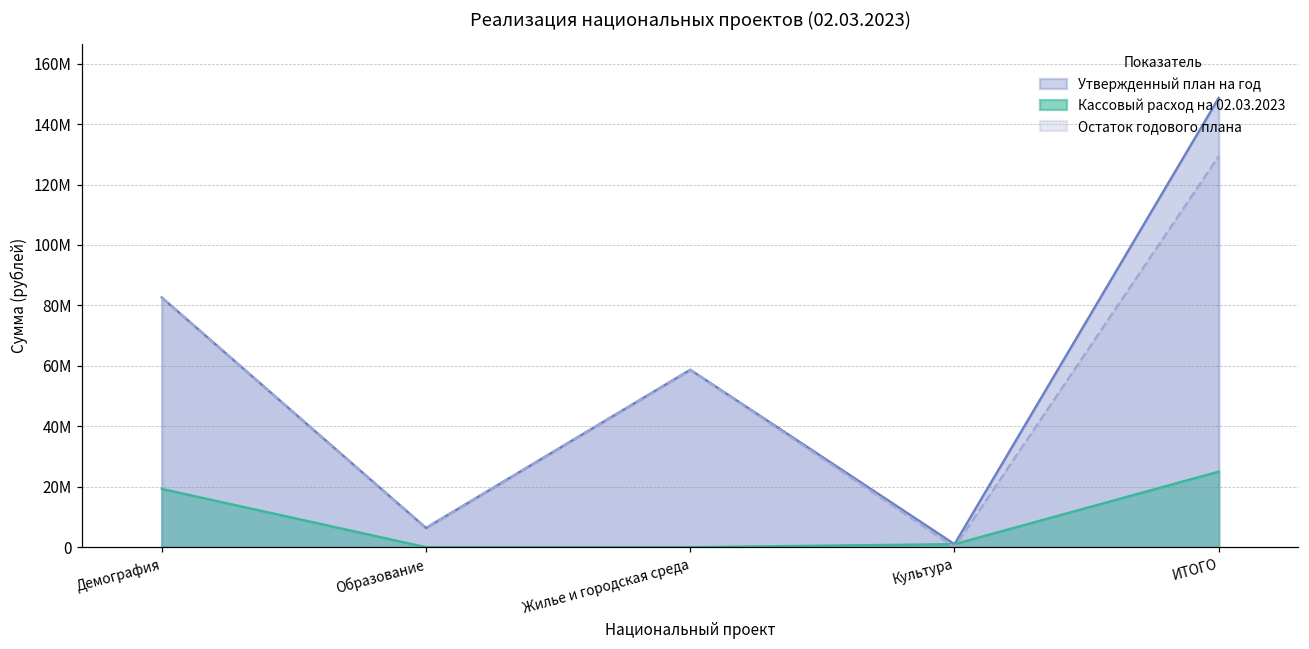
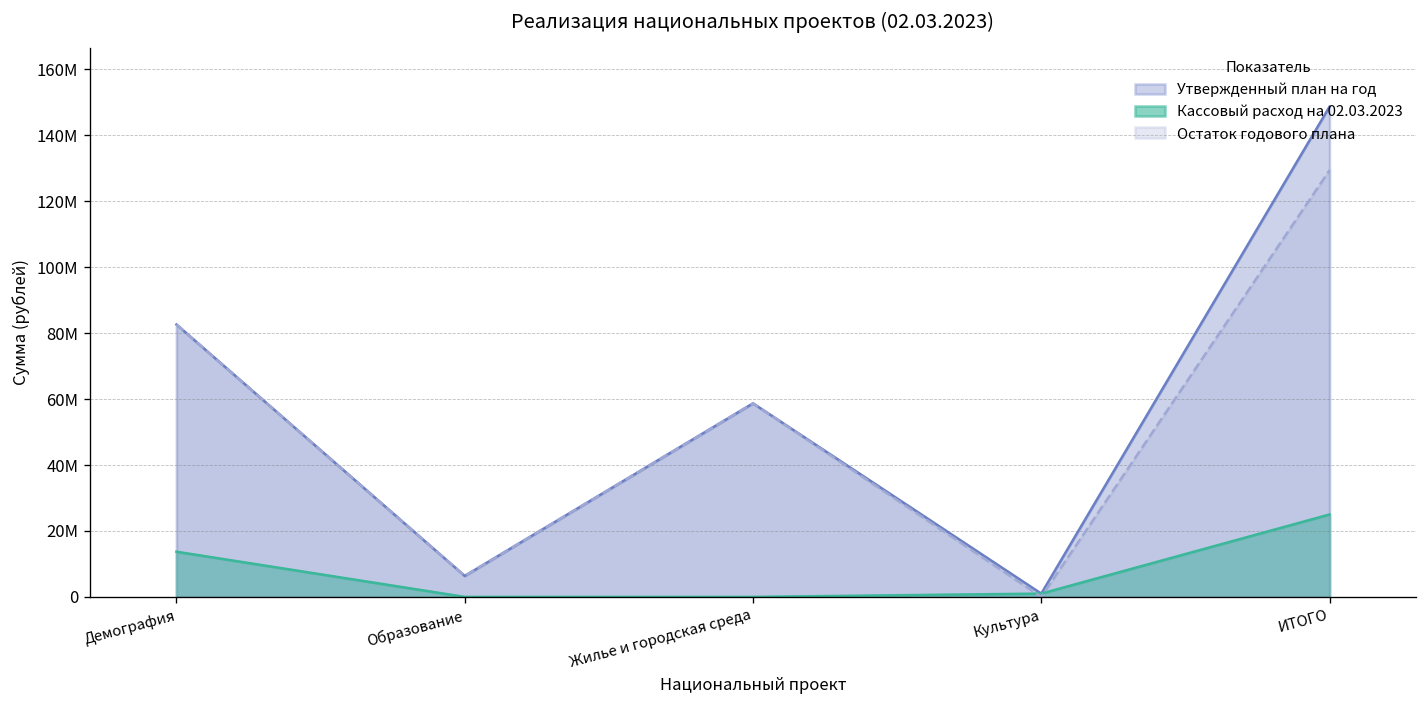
Кассовый расход на 02.03.2023, Демография: 19000000 -> 14000000
